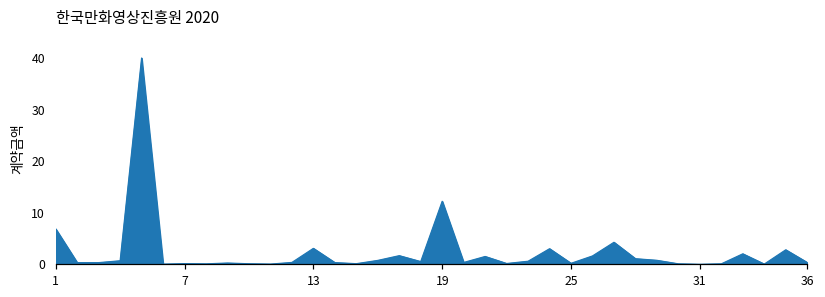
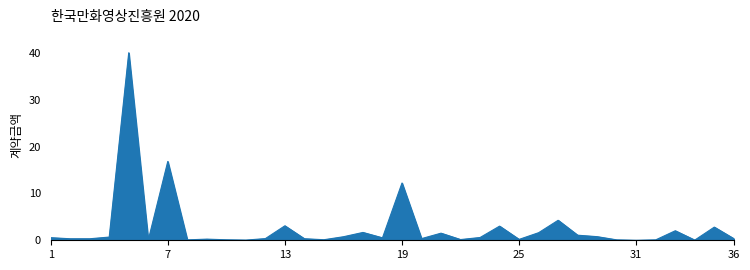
1: 7 -> 1
7: 0 -> 17
